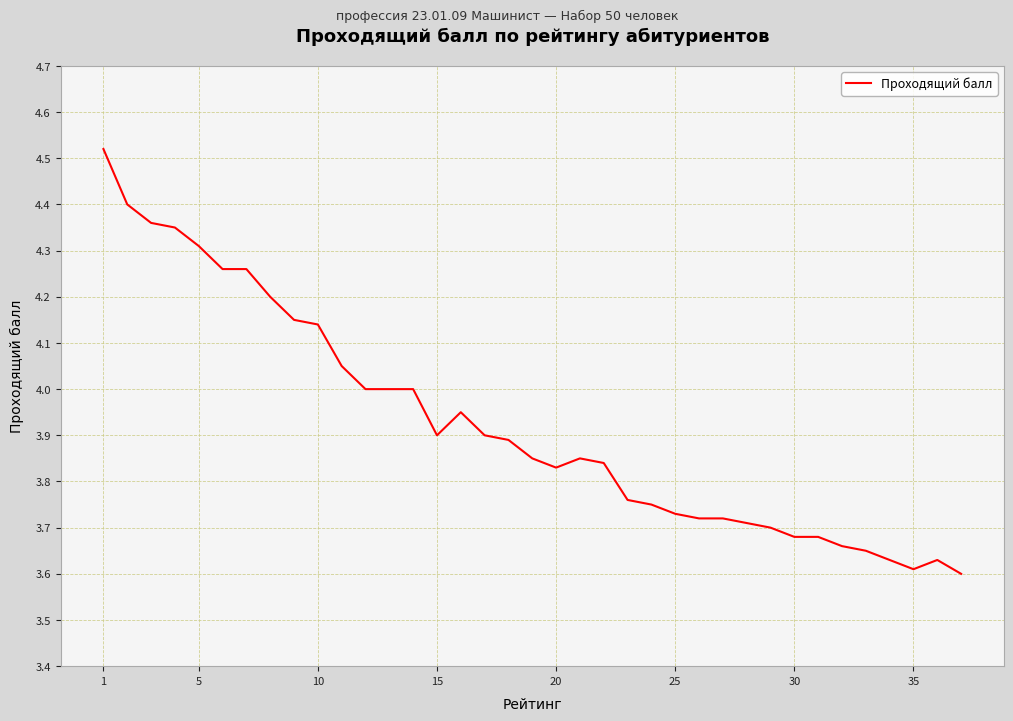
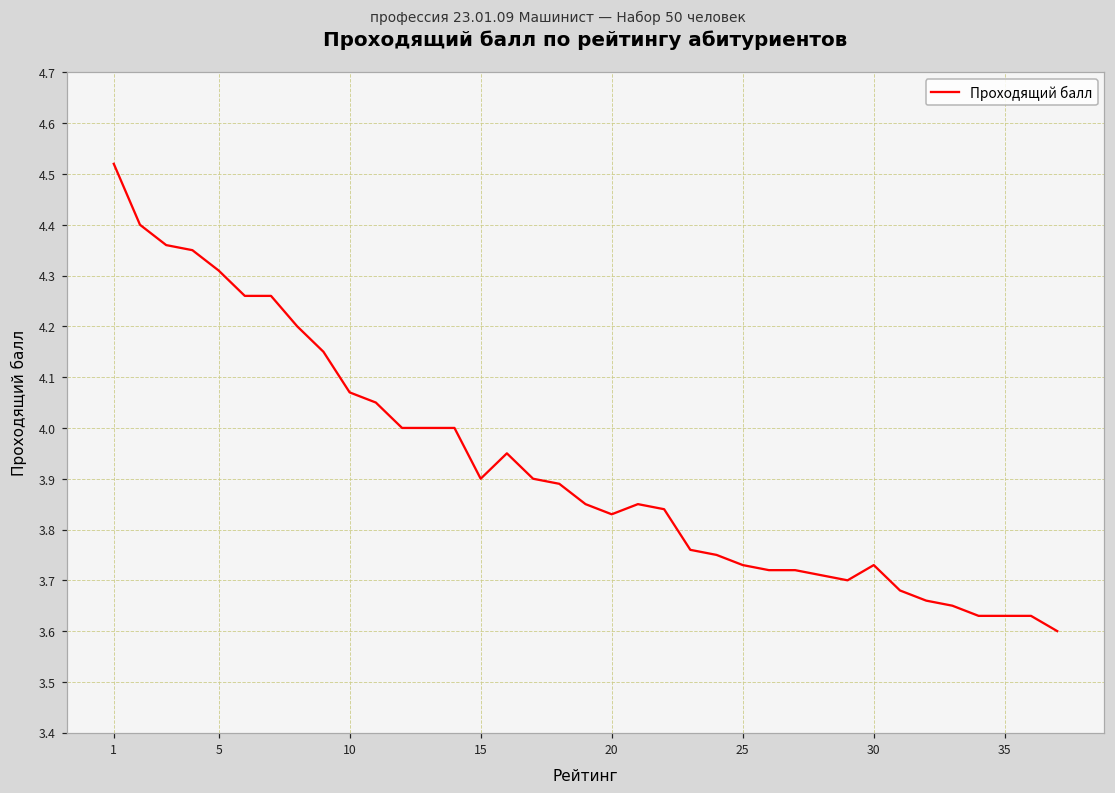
10: 4.14 -> 4.07
30: 3.68 -> 3.73
35: 3.61 -> 3.63
